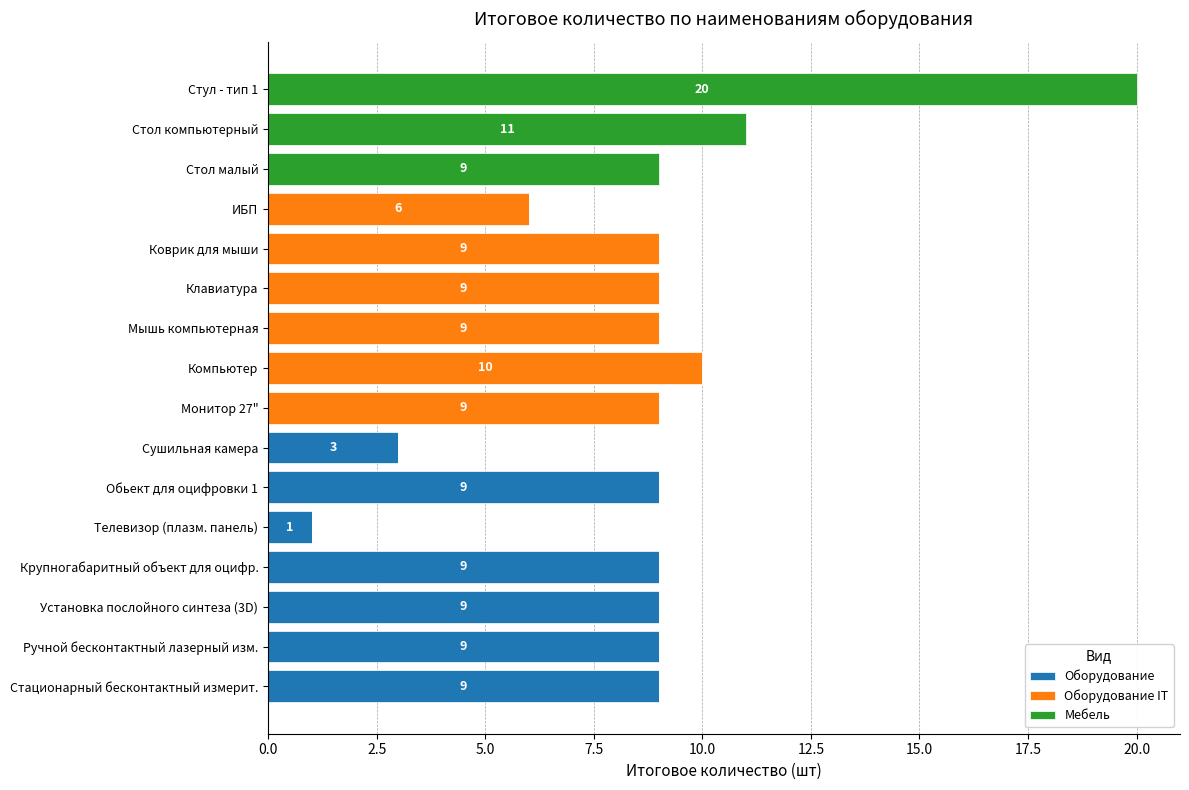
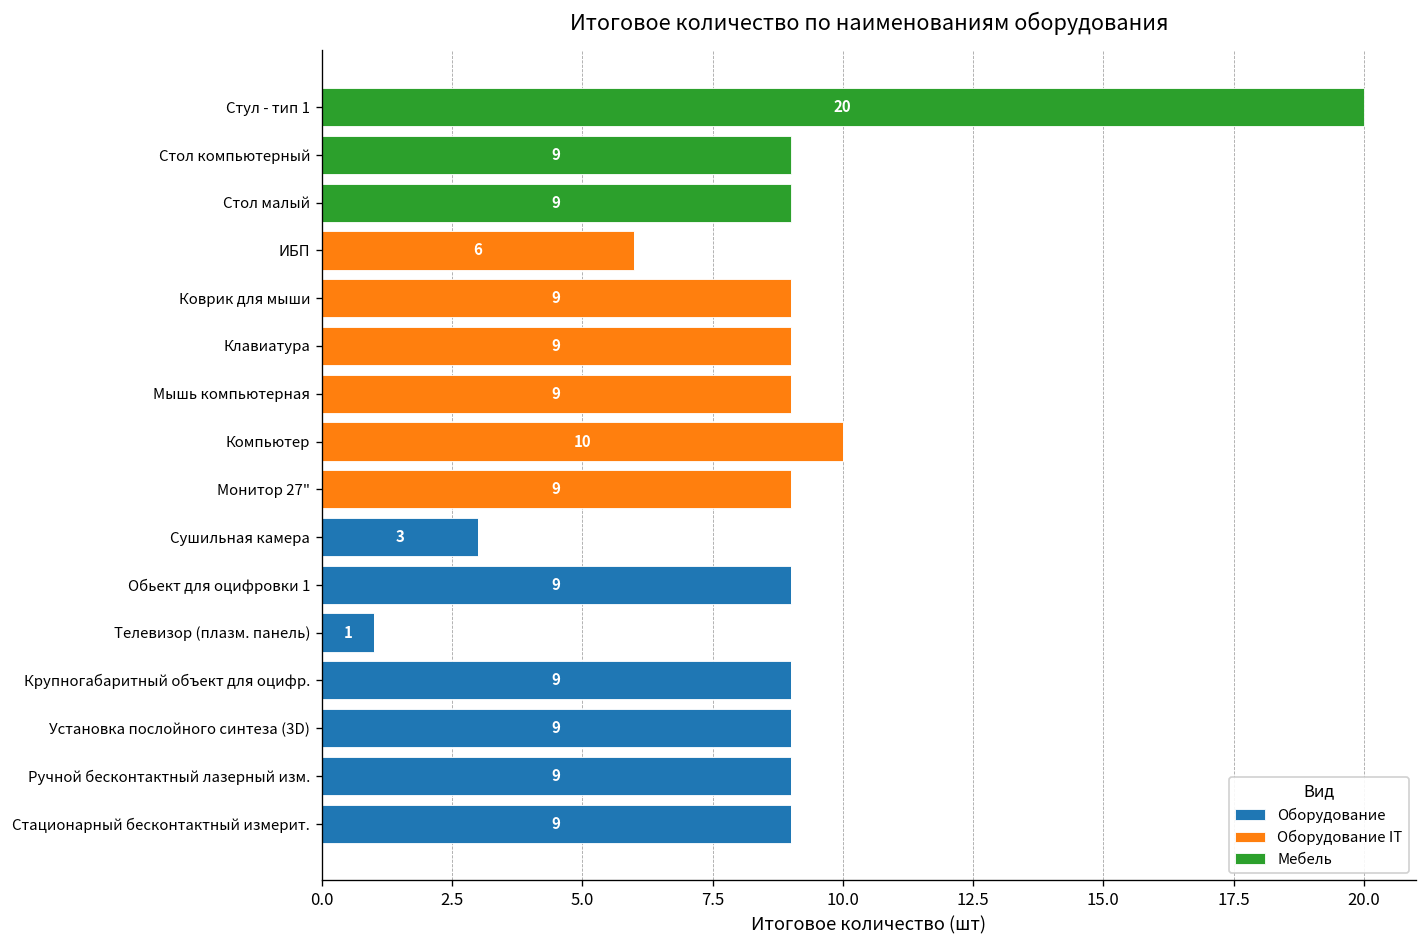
Мебель, Стол компьютерный: 11 -> 9
